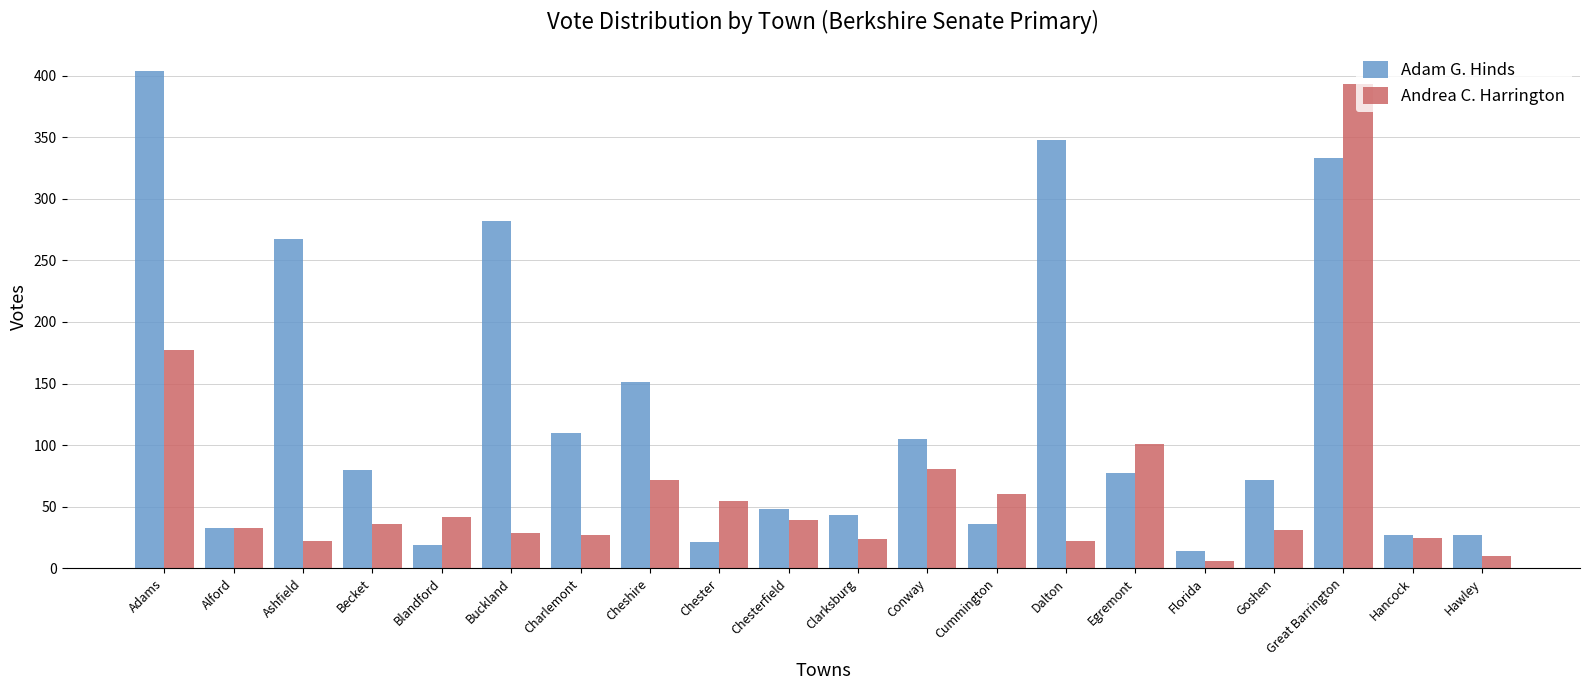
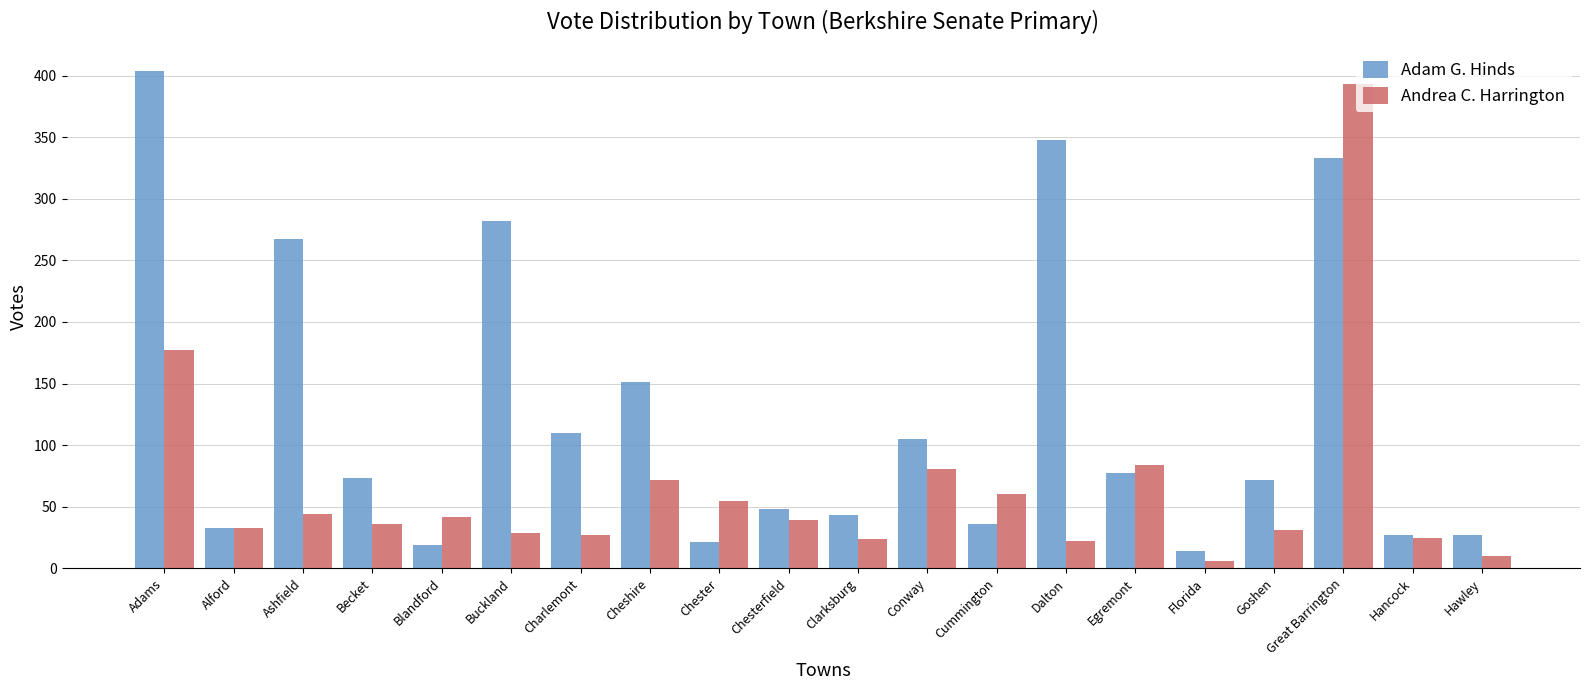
Andrea C. Harrington, Ashfield: 22 -> 44
Adam G. Hinds, Becket: 80 -> 73
Andrea C. Harrington, Egremont: 101 -> 84
